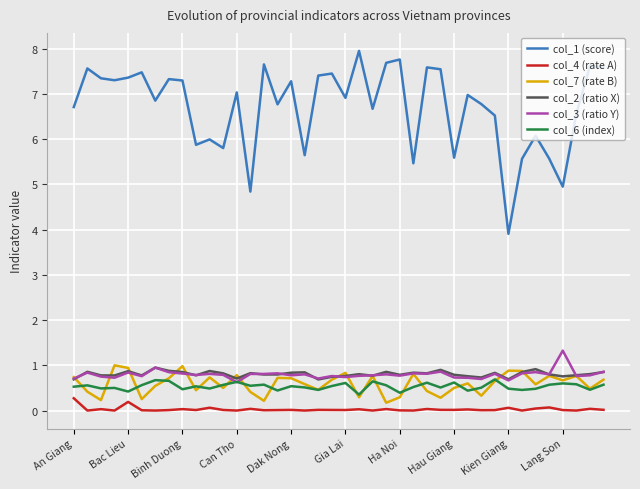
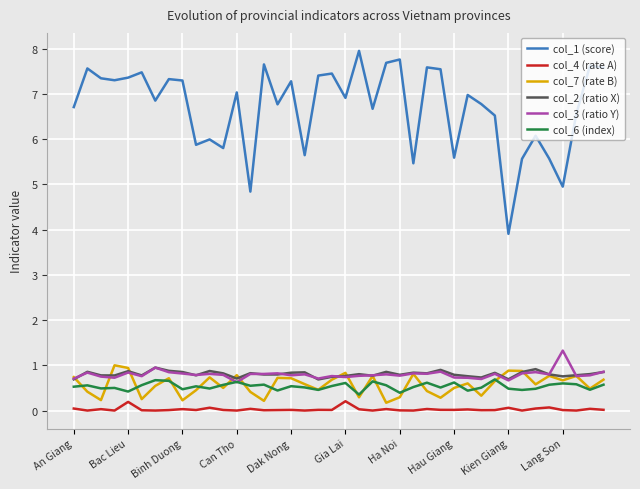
col_4 (rate A), An Giang: 0.3 -> 0.0
col_7 (rate B), Binh Duong: 1.0 -> 0.2
col_4 (rate A), Gia Lai: 0.0 -> 0.2
